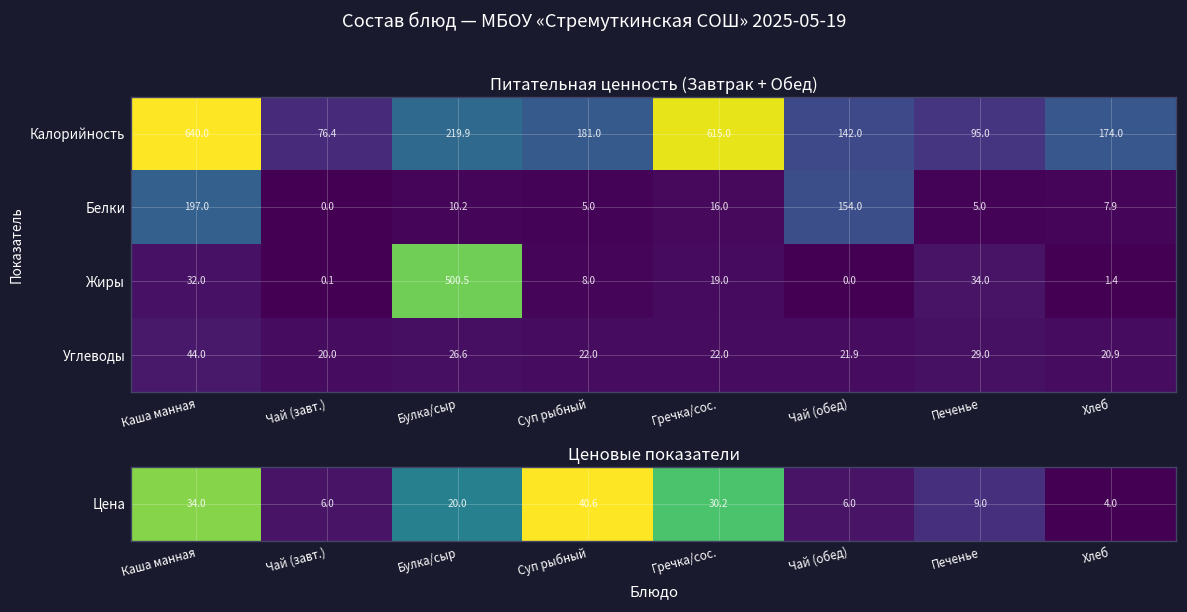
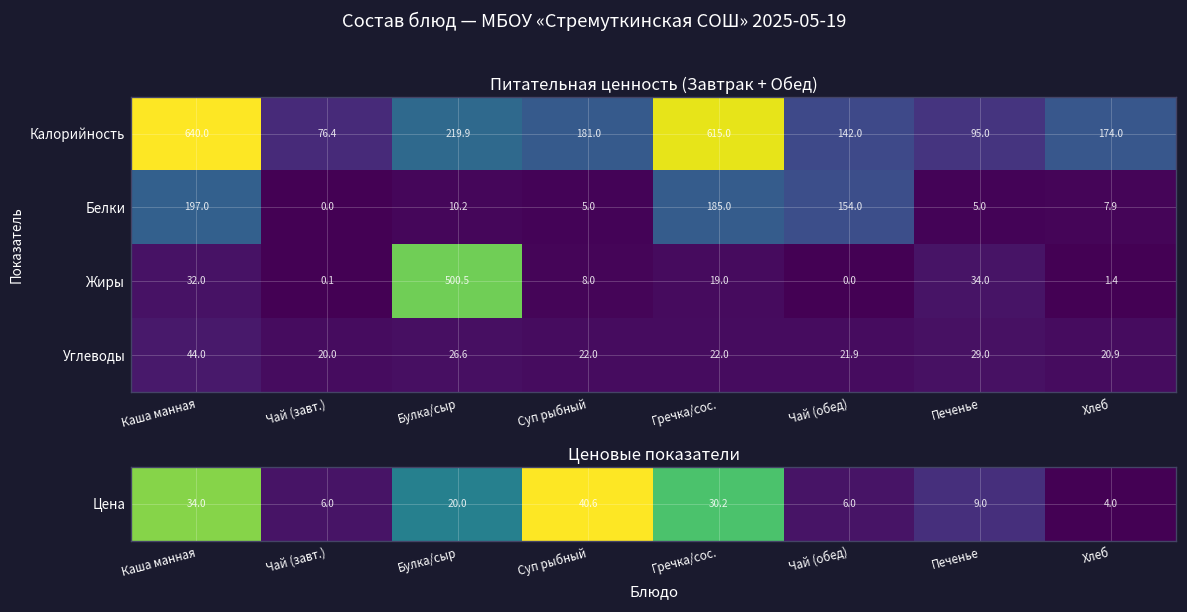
Питательная ценность (Завтрак + Обед), Белки, Гречка/сос.: 16.0 -> 185.0
